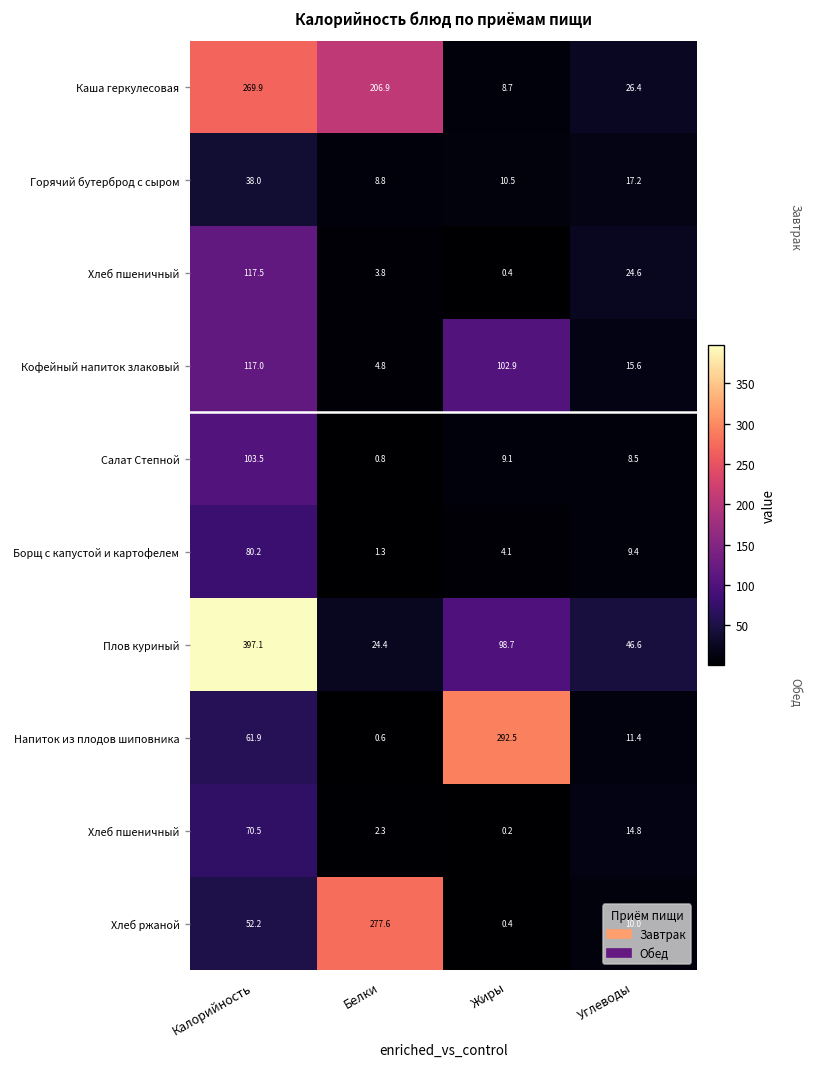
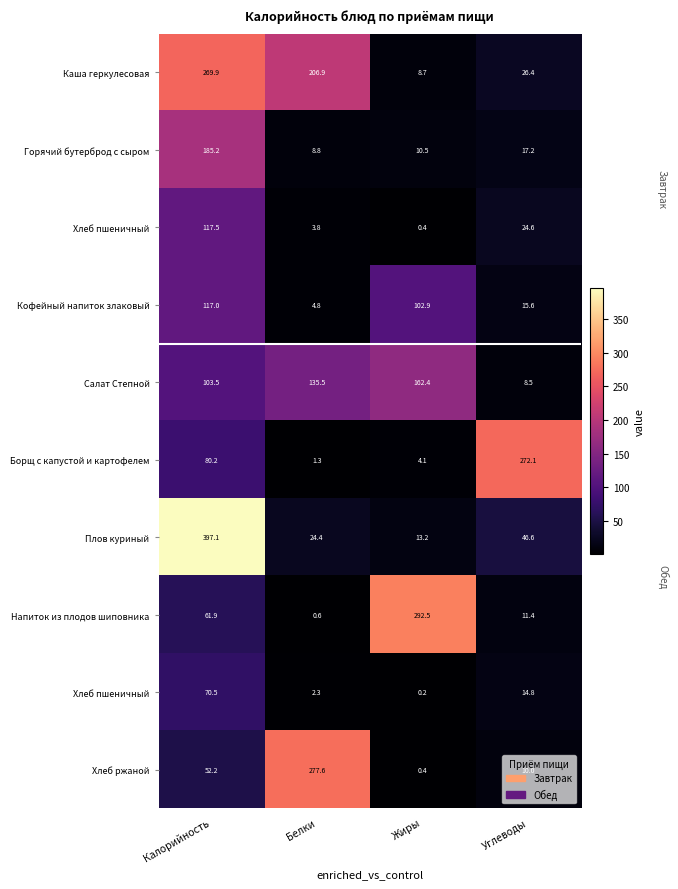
Горячий бутерброд с сыром, Калорийность: 38.0 -> 185.2
Салат Степной, Белки: 0.8 -> 135.5
Салат Степной, Жиры: 9.1 -> 162.4
Борщ с капустой и картофелем, Углеводы: 9.4 -> 272.1
Плов куриный, Жиры: 98.7 -> 13.2
